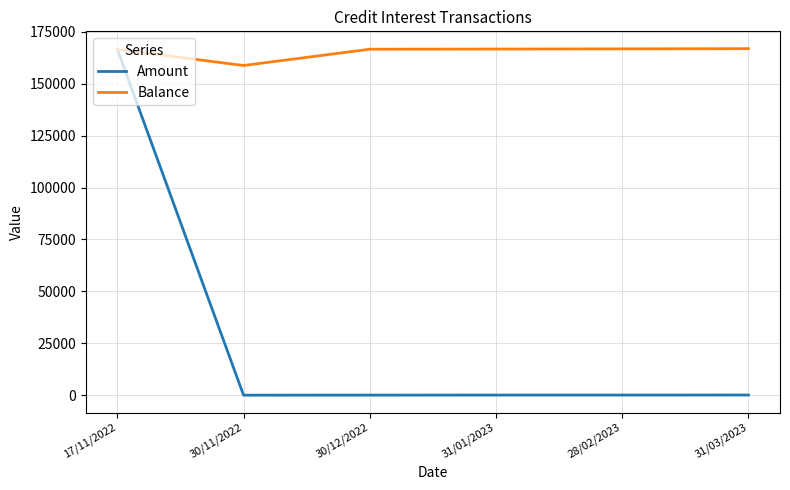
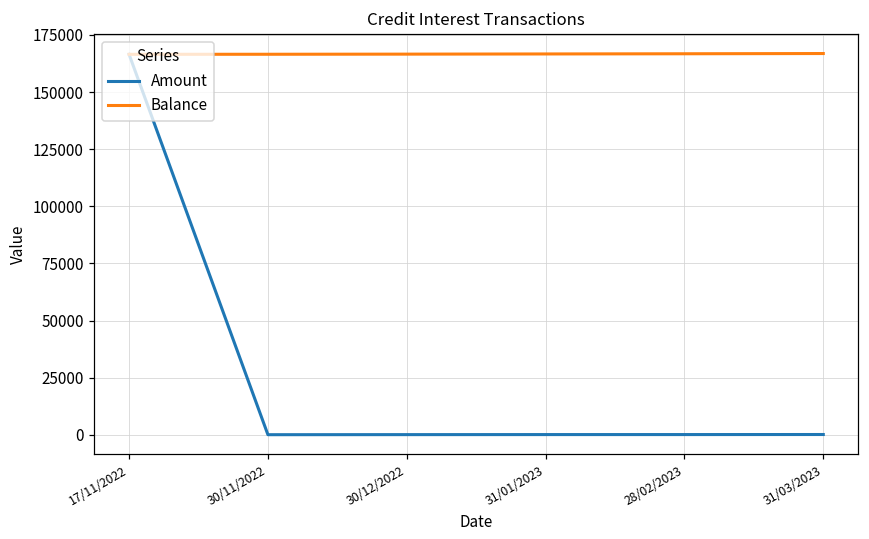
Balance, 30/11/2022: 159000 -> 167000
